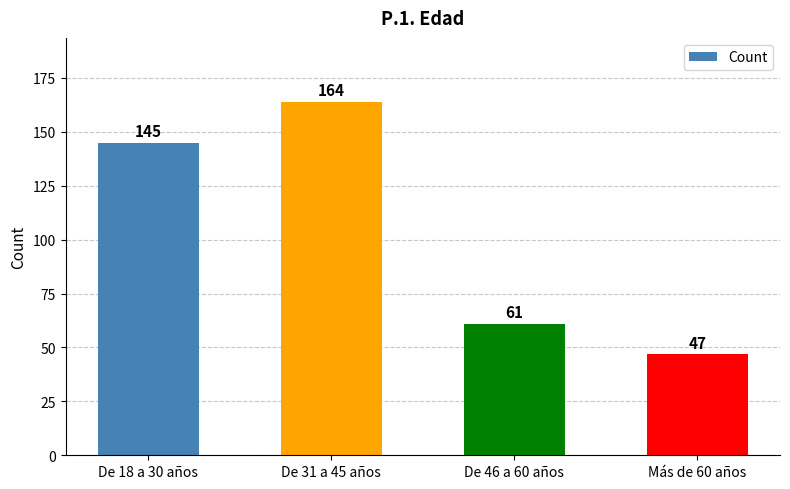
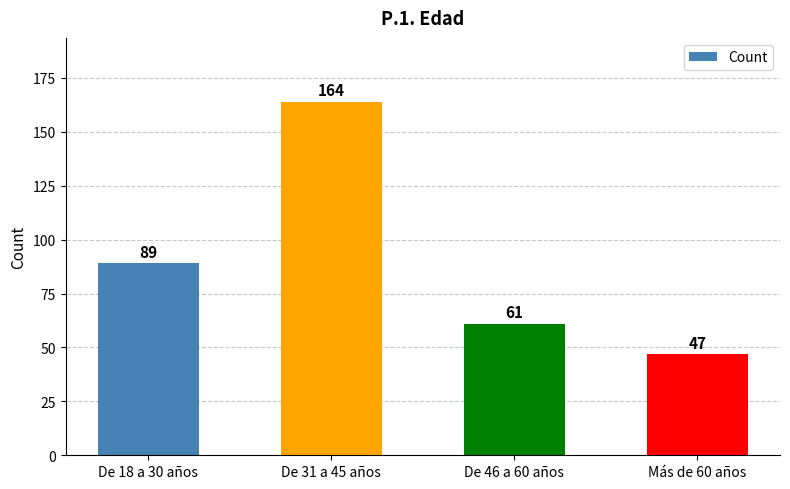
De 18 a 30 años: 145 -> 89
